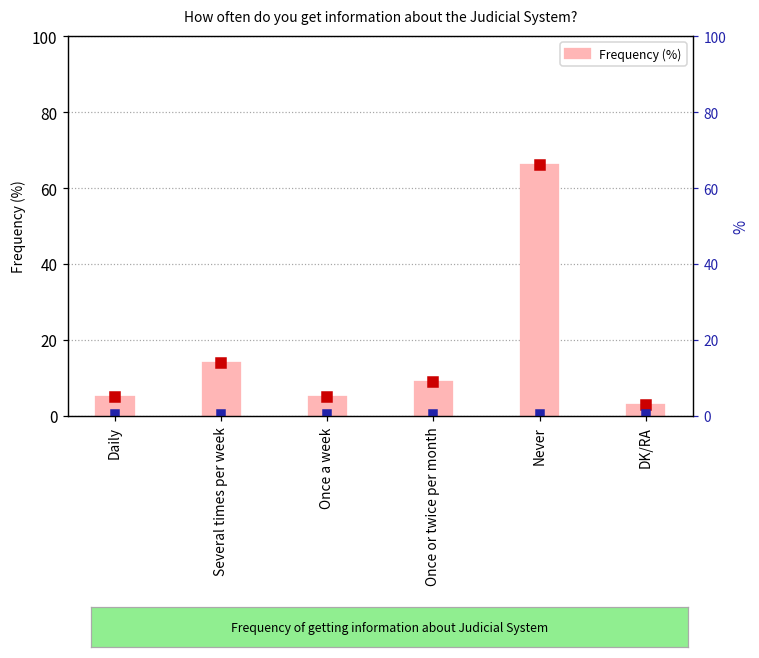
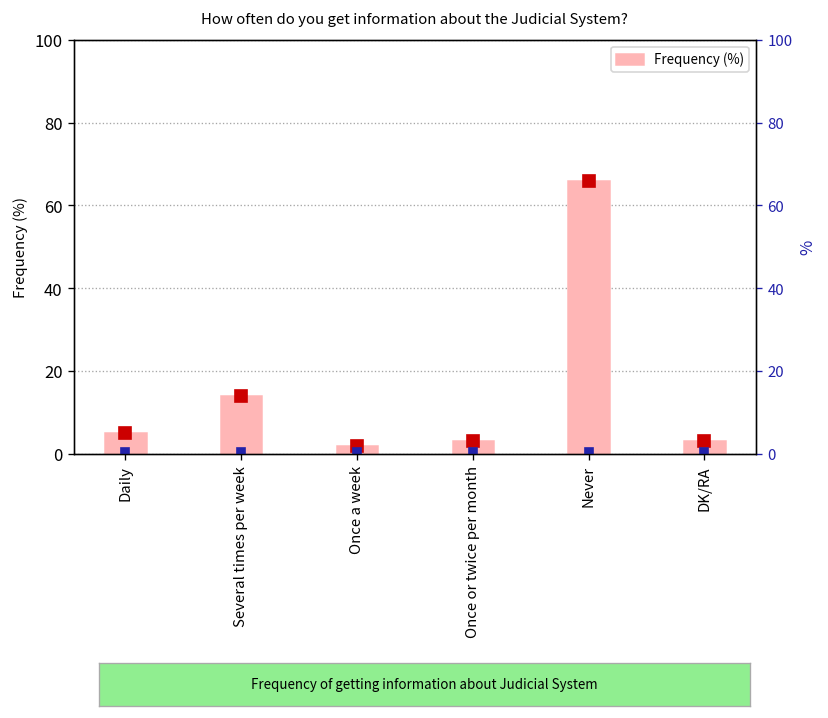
Frequency (%), Once a week: 5 -> 2
Frequency (%), Once or twice per month: 9 -> 3
